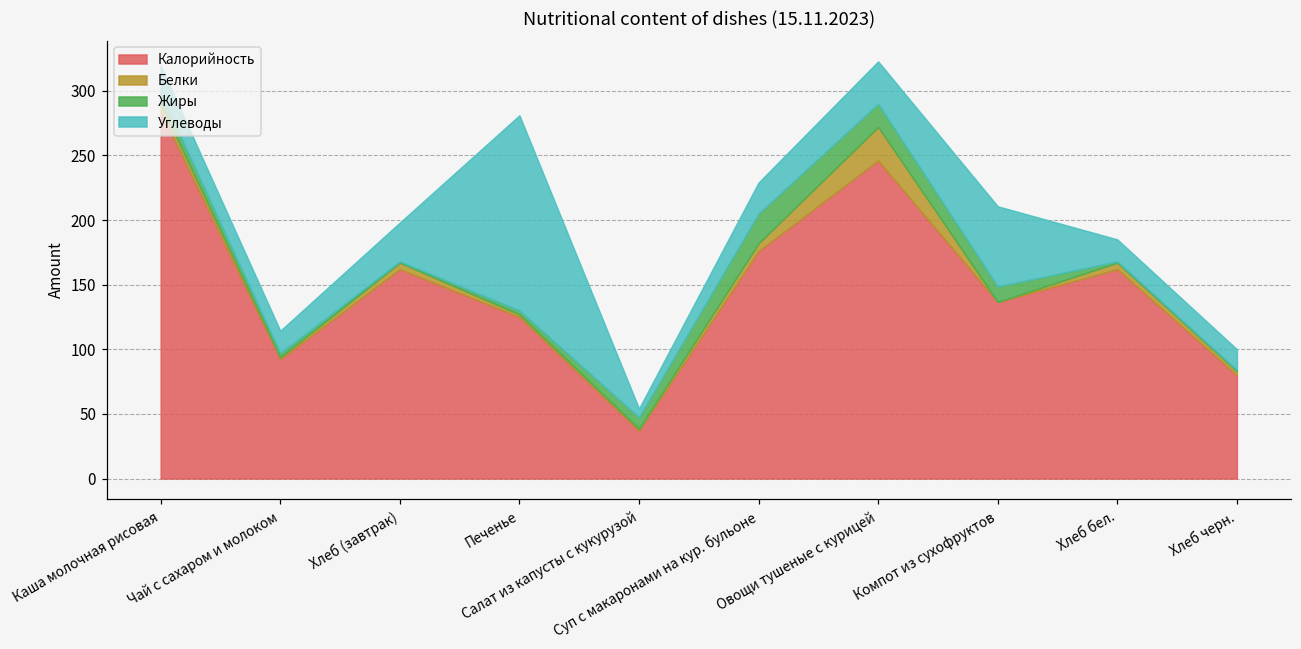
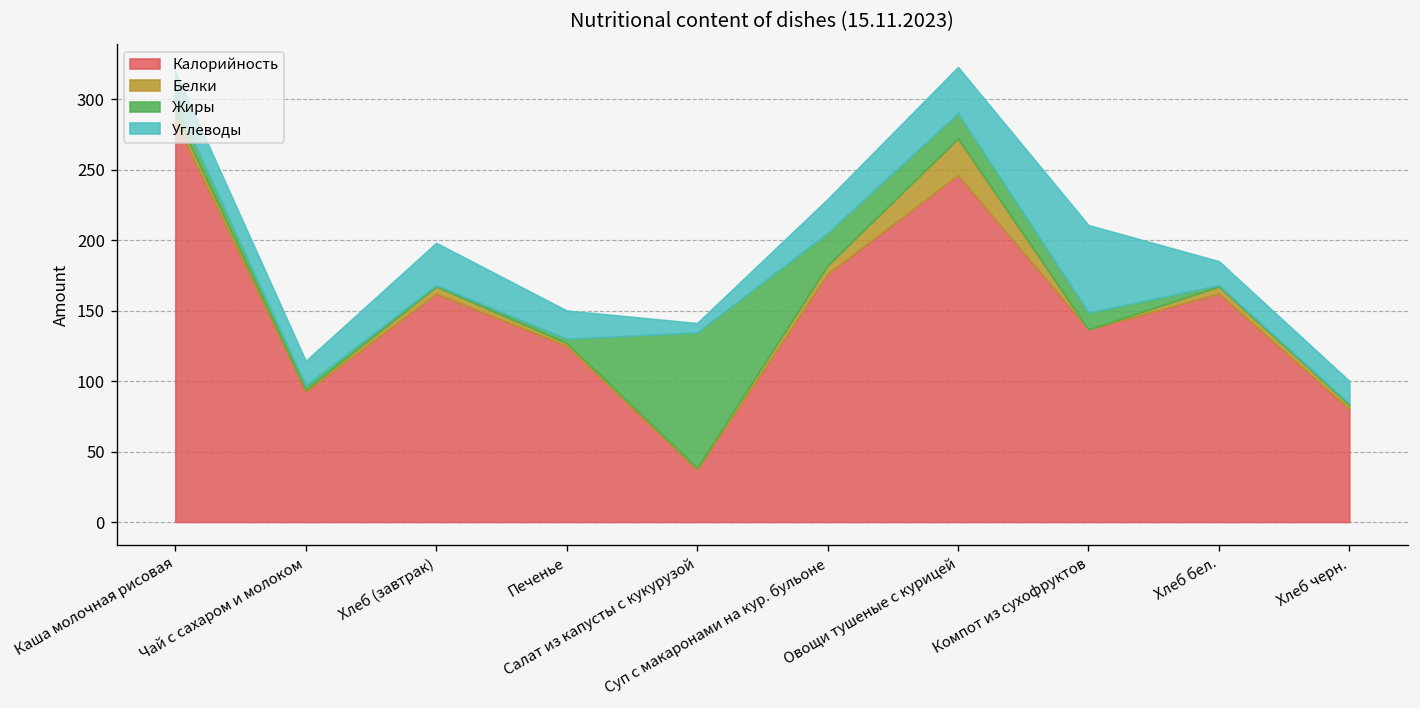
Углеводы, Печенье: 151 -> 20
Жиры, Салат из капусты с кукурузой: 9 -> 96
